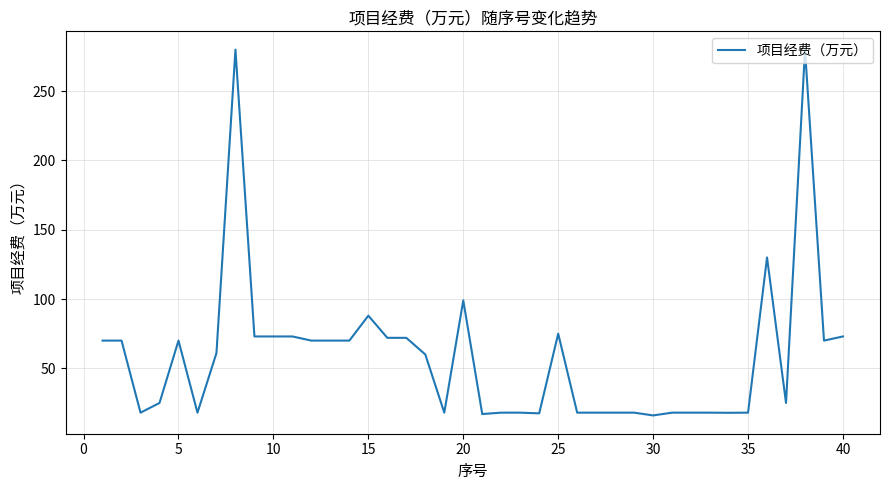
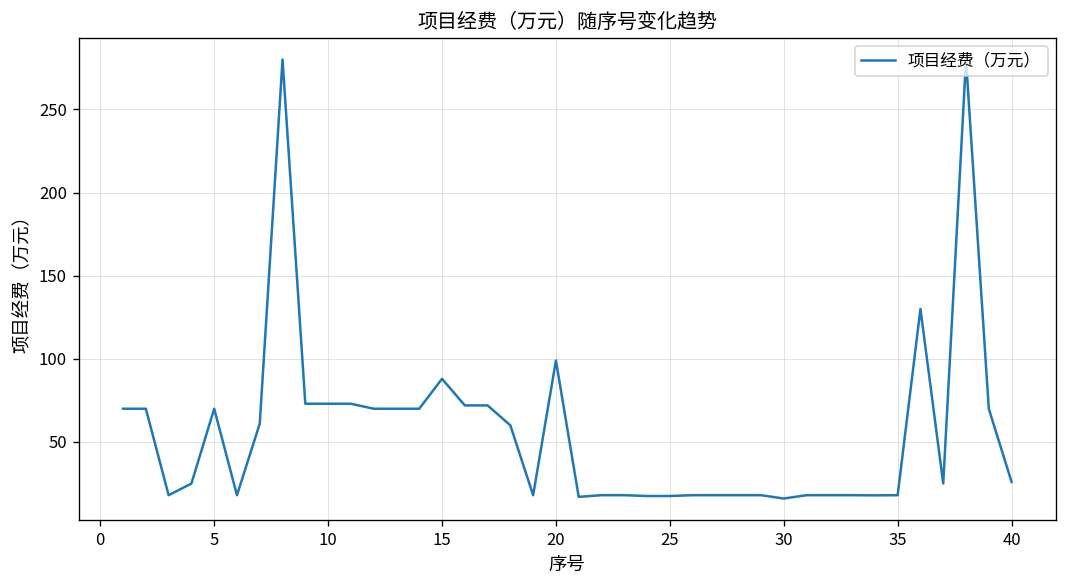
25: 75 -> 18
40: 73 -> 26
